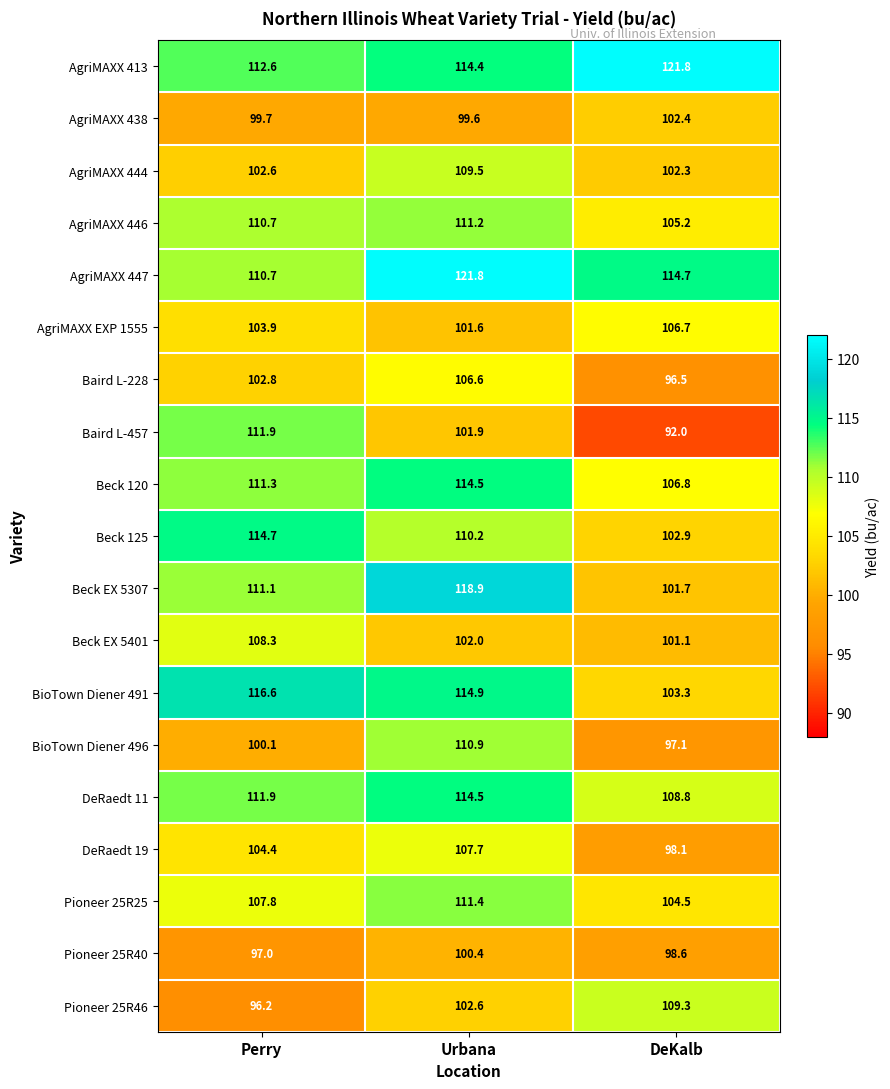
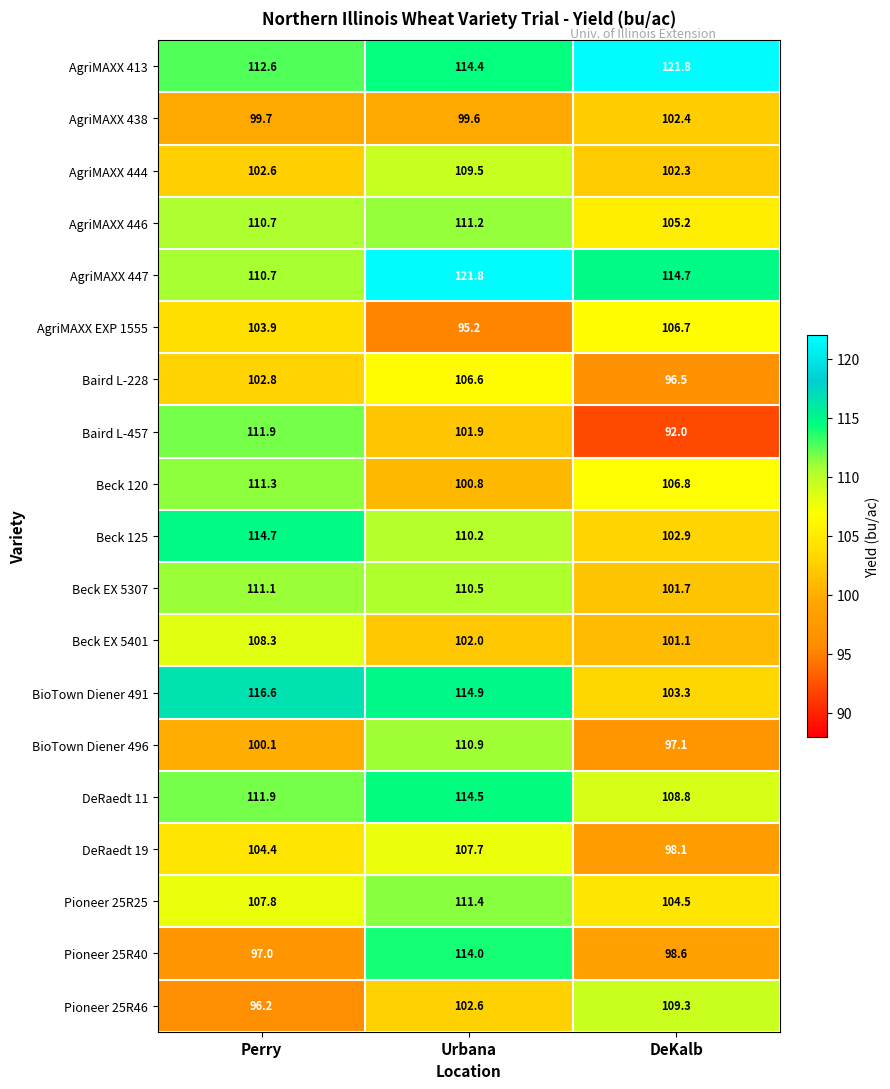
AgriMAXX EXP 1555, Urbana: 101.6 -> 95.2
Beck 120, Urbana: 114.5 -> 100.8
Beck EX 5307, Urbana: 118.9 -> 110.5
Pioneer 25R40, Urbana: 100.4 -> 114.0
